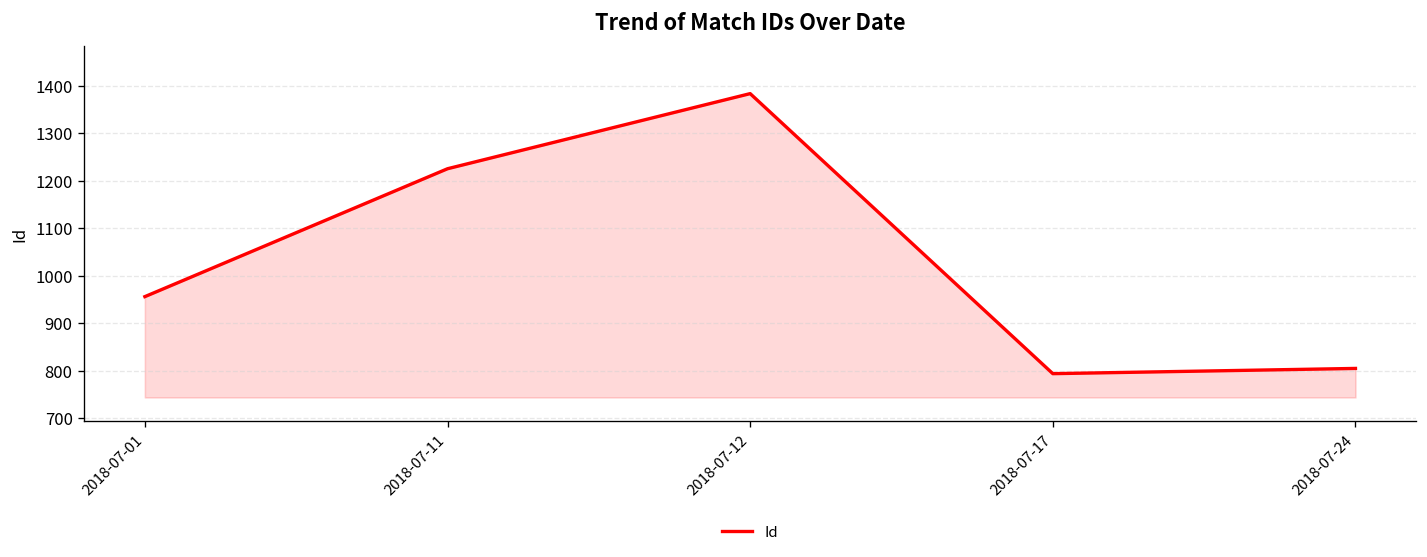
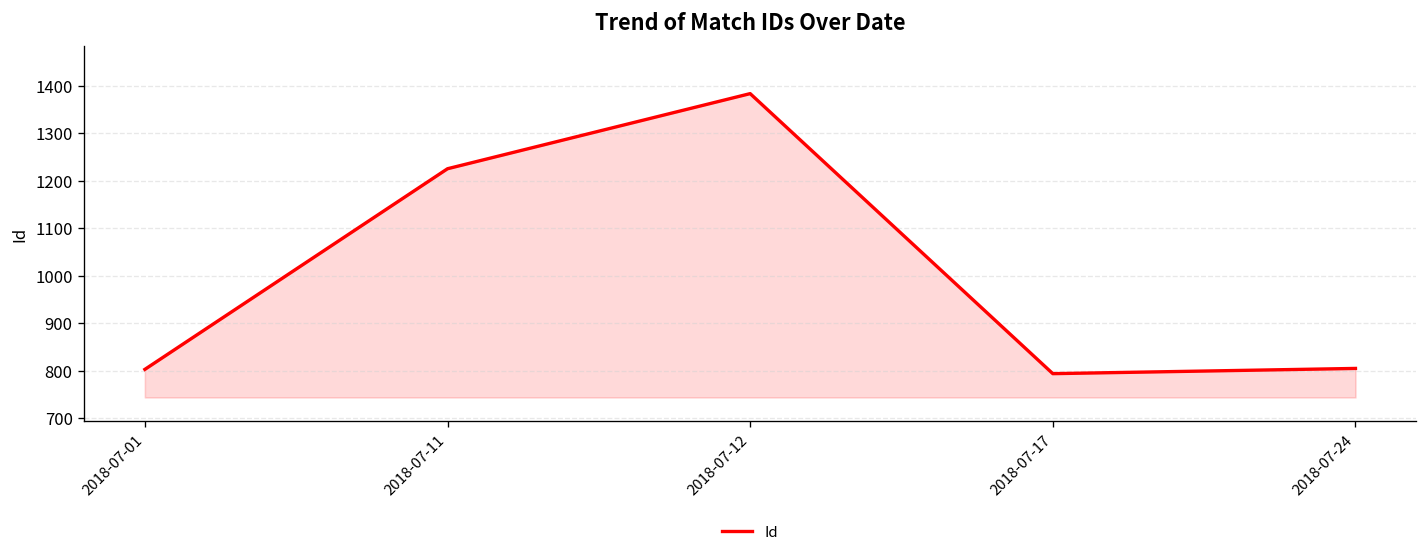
2018-07-01: 960 -> 800
